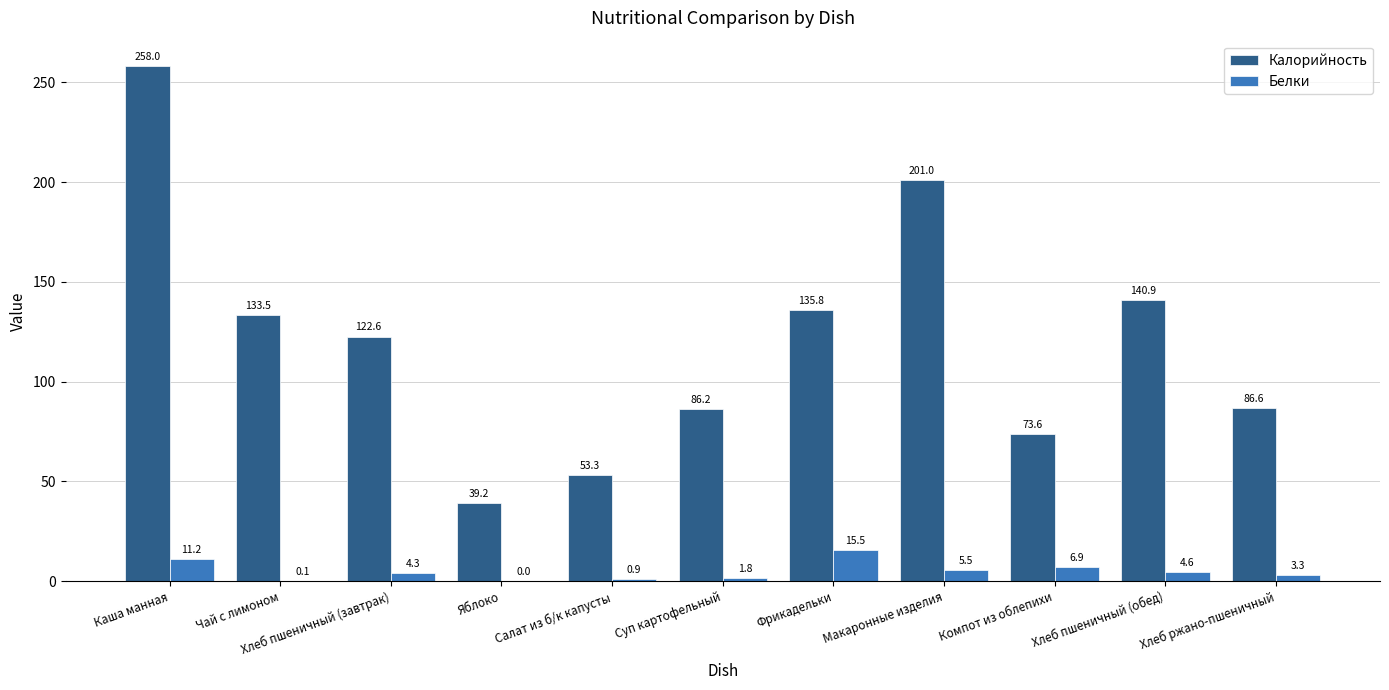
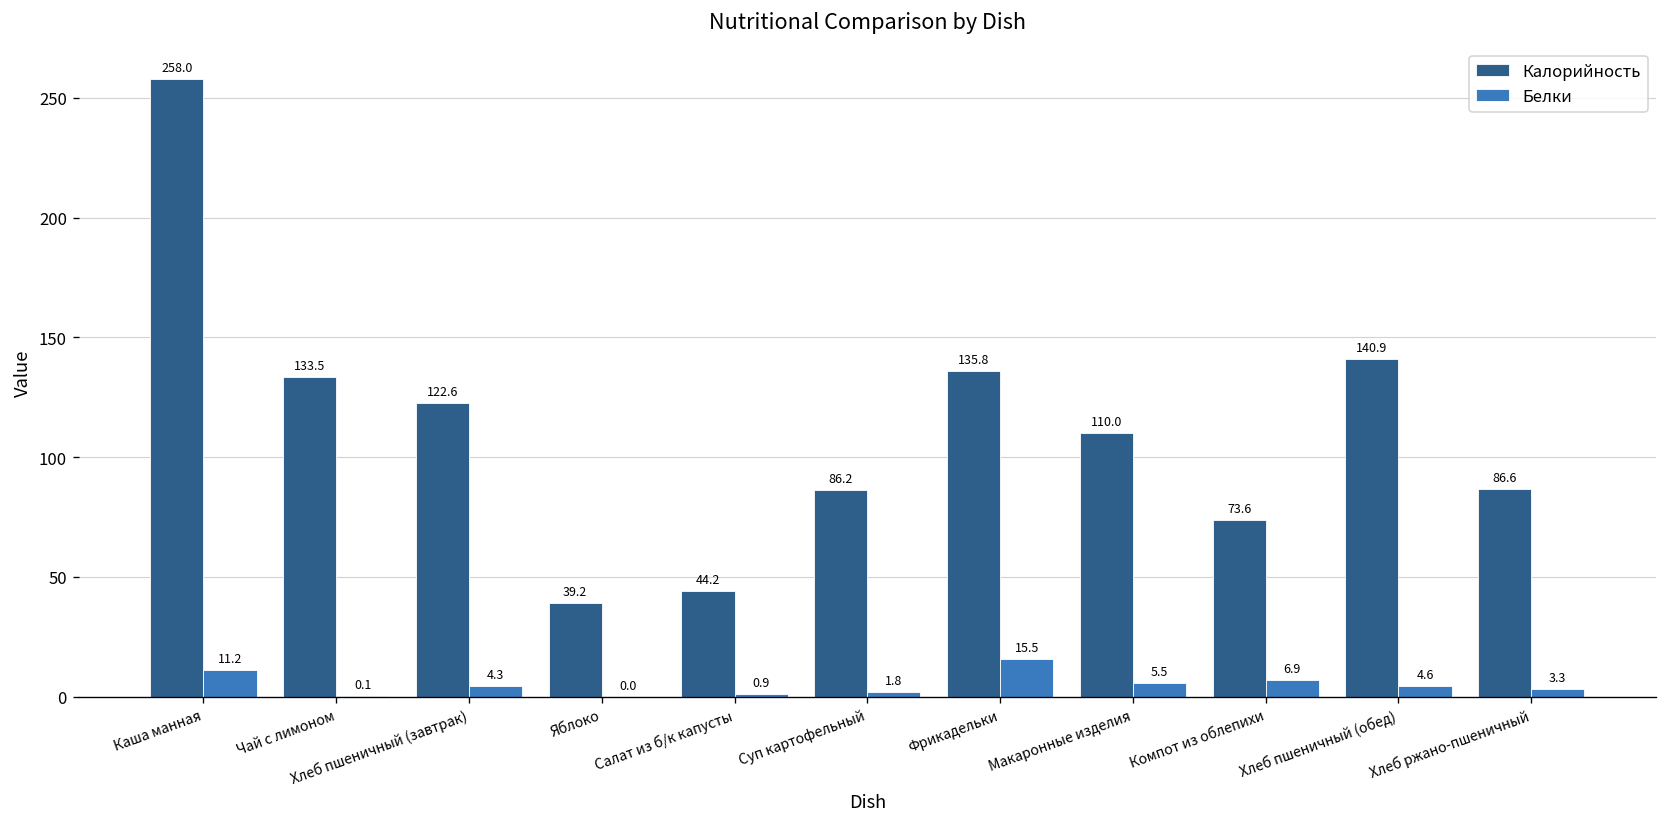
Калорийность, Салат из б/к капусты: 53.3 -> 44.2
Калорийность, Макаронные изделия: 201.0 -> 110.0
